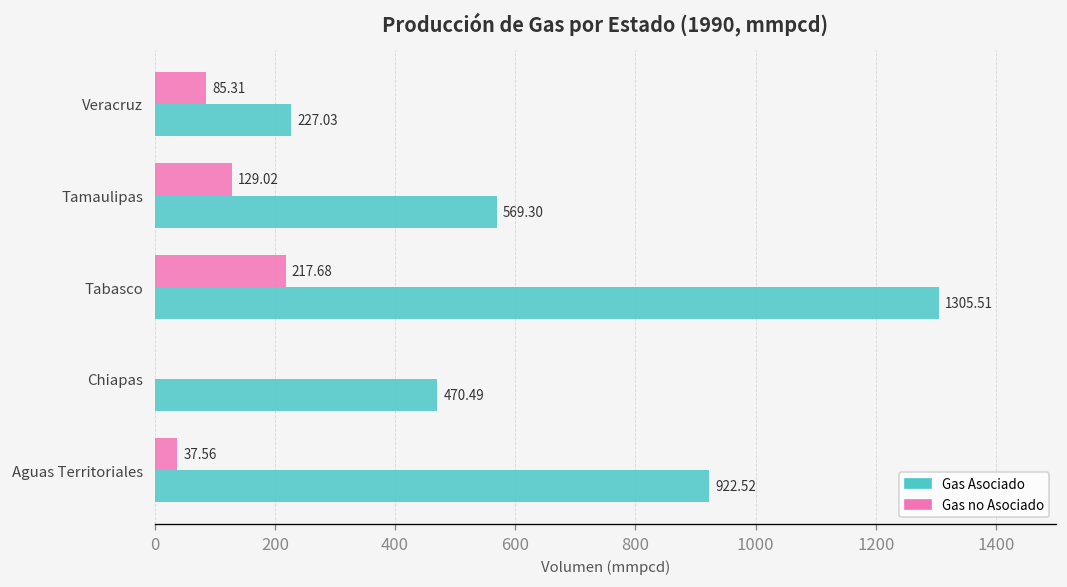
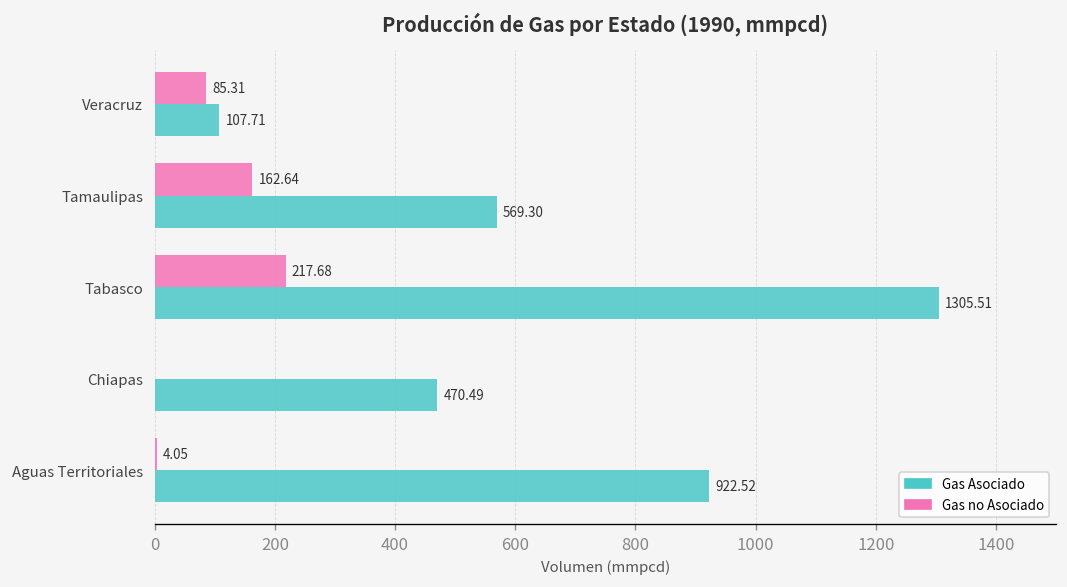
Gas Asociado, Veracruz: 227.03 -> 107.71
Gas no Asociado, Tamaulipas: 129.02 -> 162.64
Gas no Asociado, Aguas Territoriales: 37.56 -> 4.05
